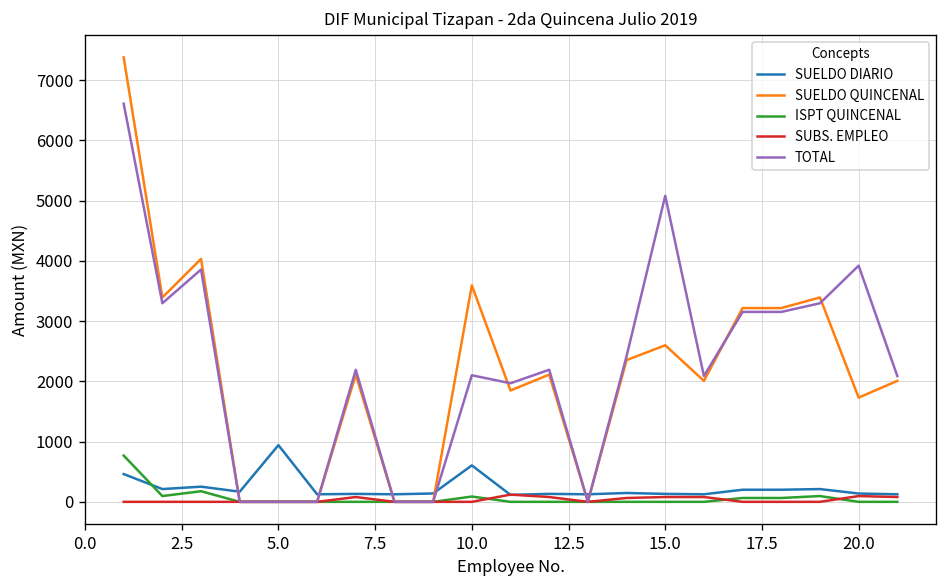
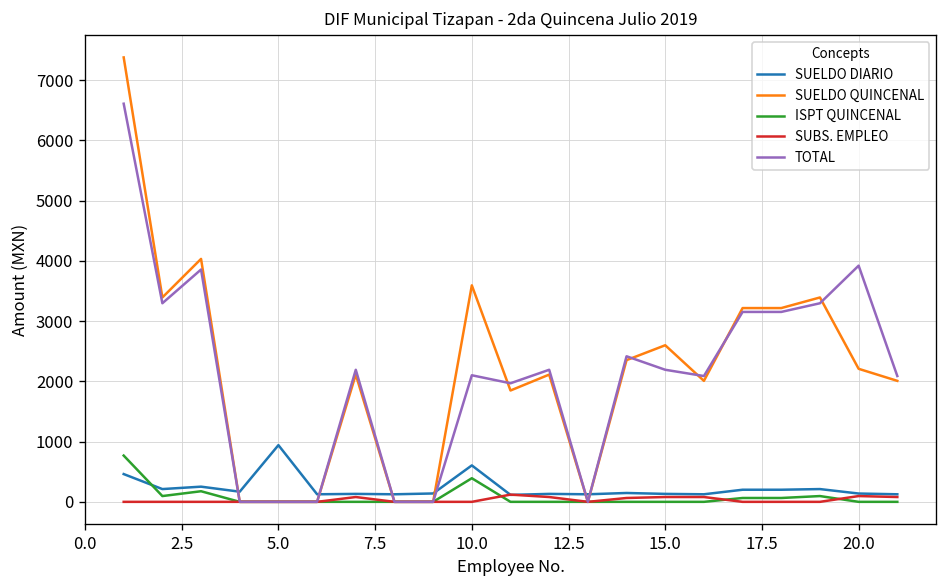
ISPT QUINCENAL, 10.0: 100 -> 400
TOTAL, 15.0: 5100 -> 2200
SUELDO QUINCENAL, 20.0: 1700 -> 2200
